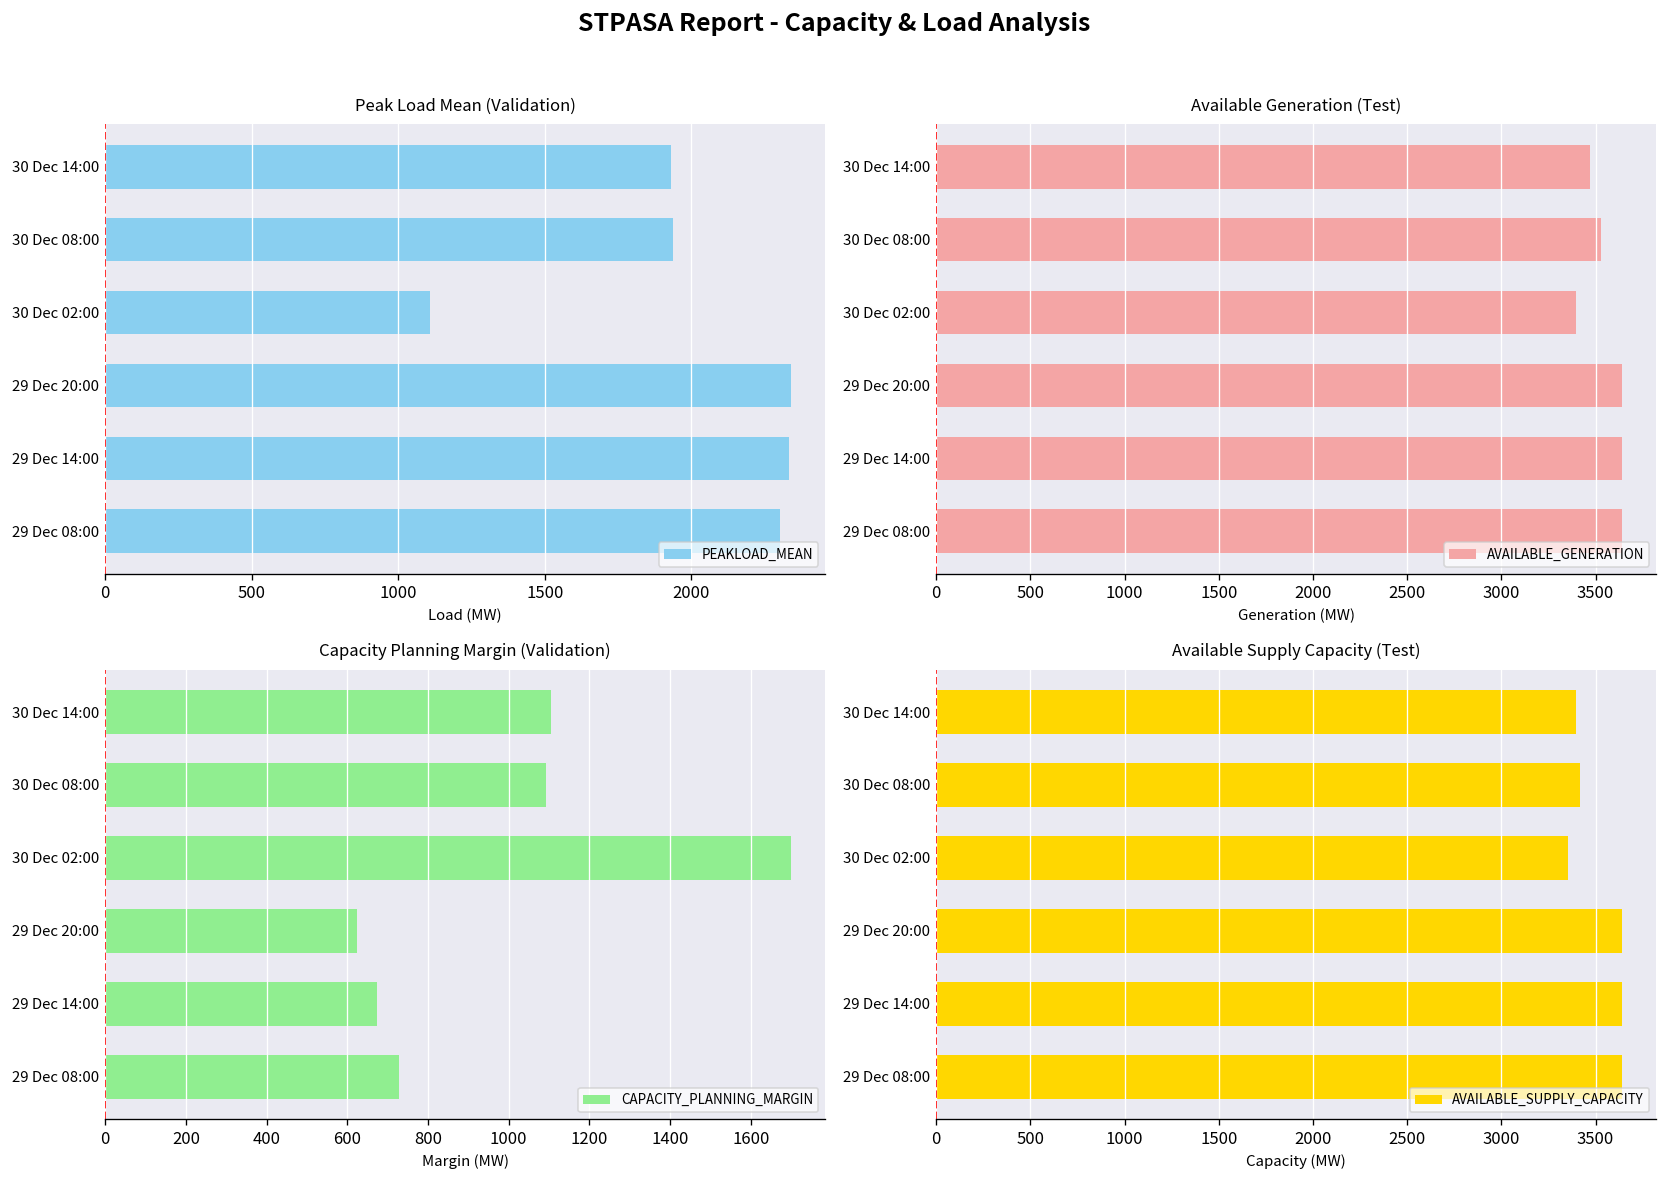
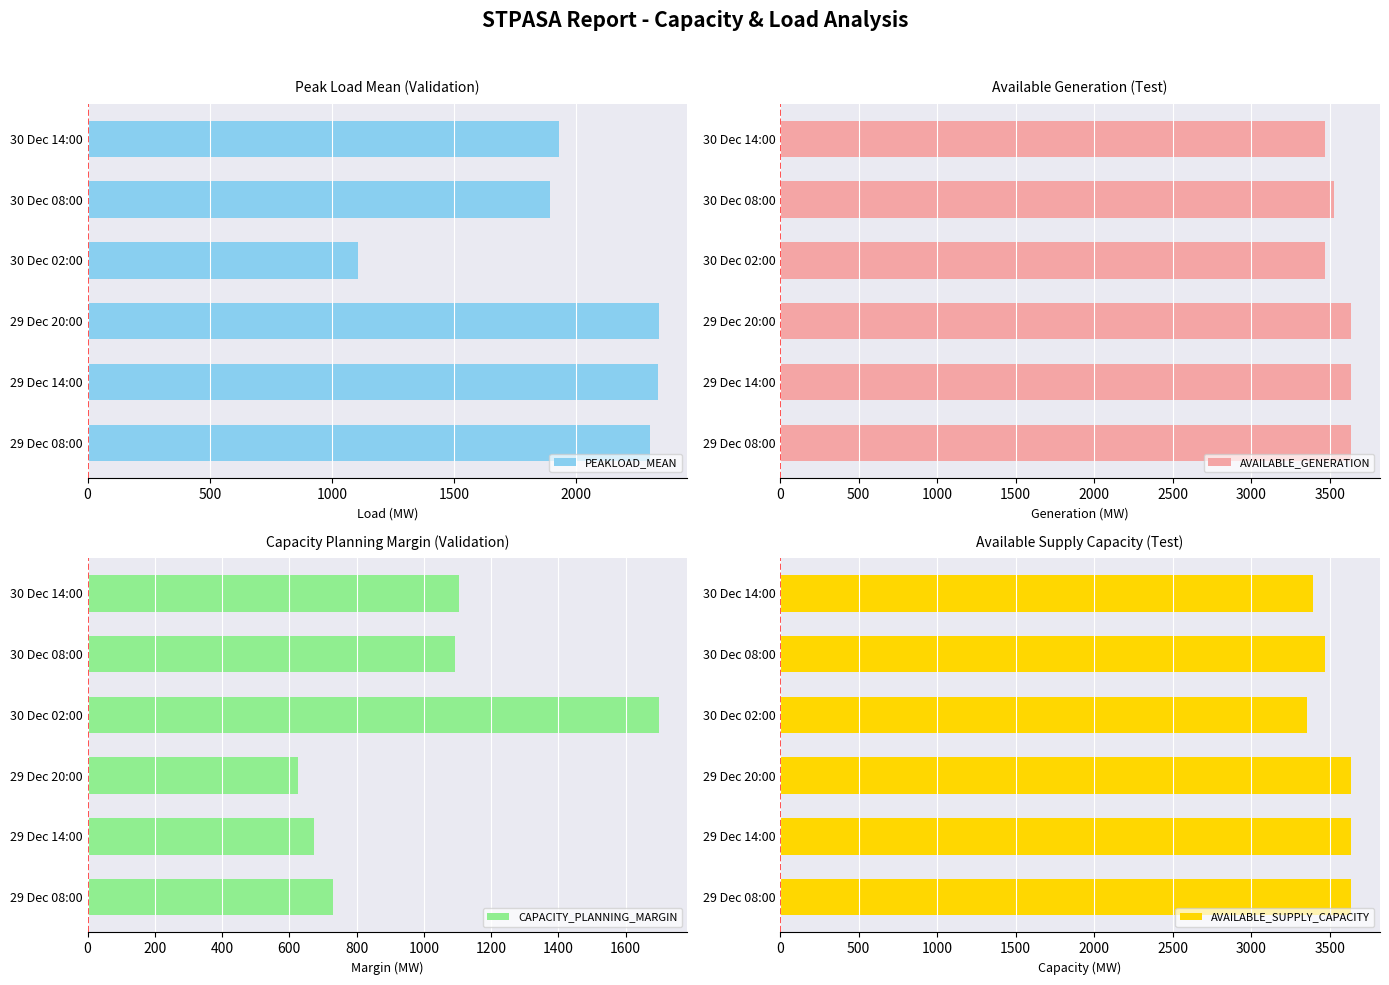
Peak Load Mean (Validation), 30 Dec 08:00: 1940 -> 1900
Available Generation (Test), 30 Dec 02:00: 3400 -> 3470
Available Supply Capacity (Test), 30 Dec 08:00: 3420 -> 3470
